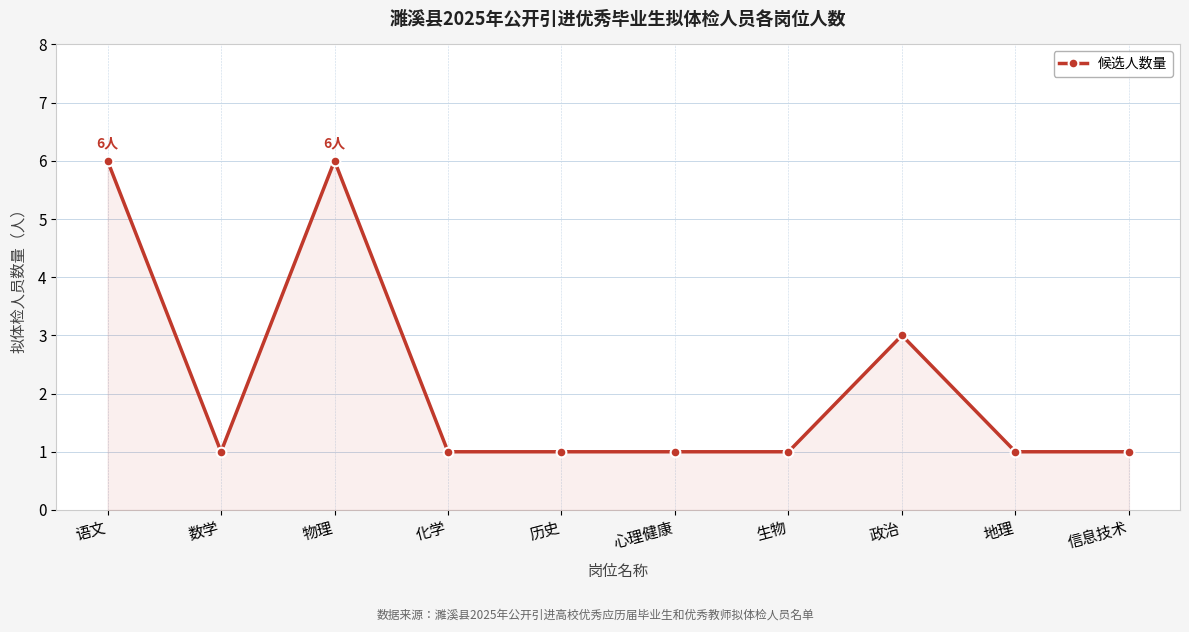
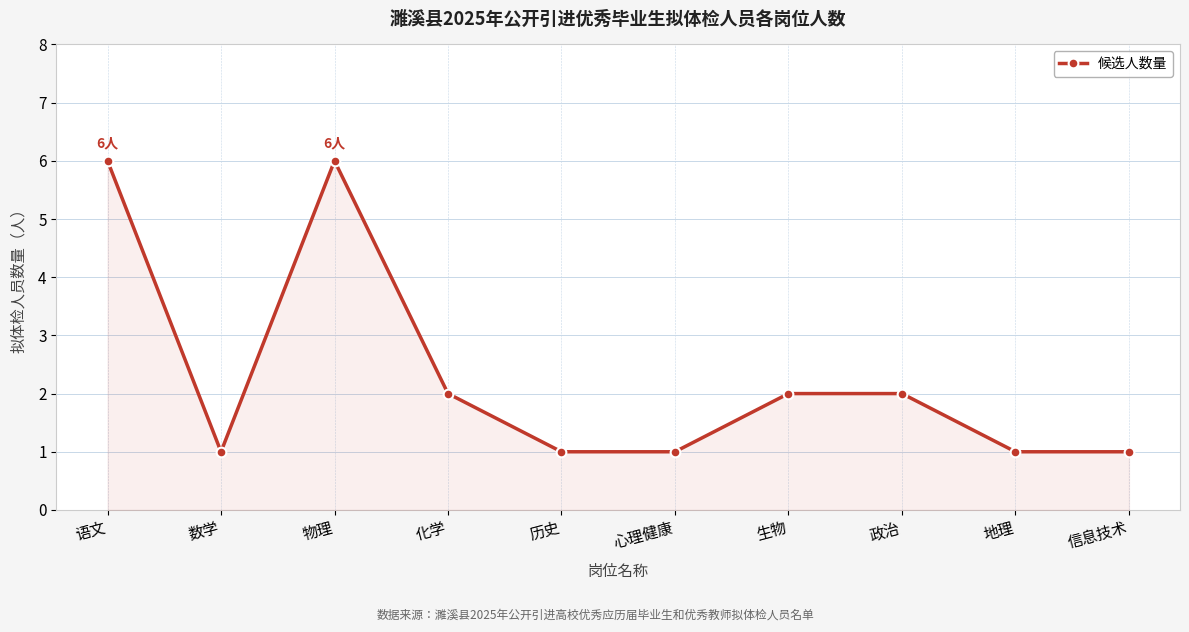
化学: 1 -> 2
生物: 1 -> 2
政治: 3 -> 2
